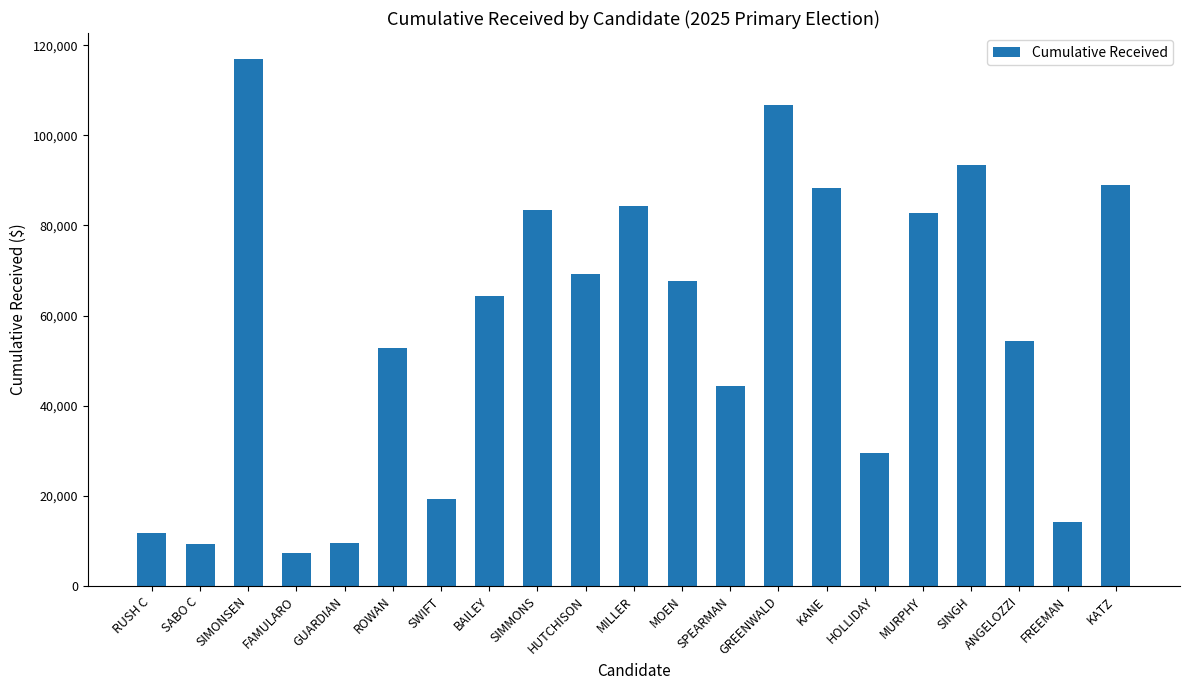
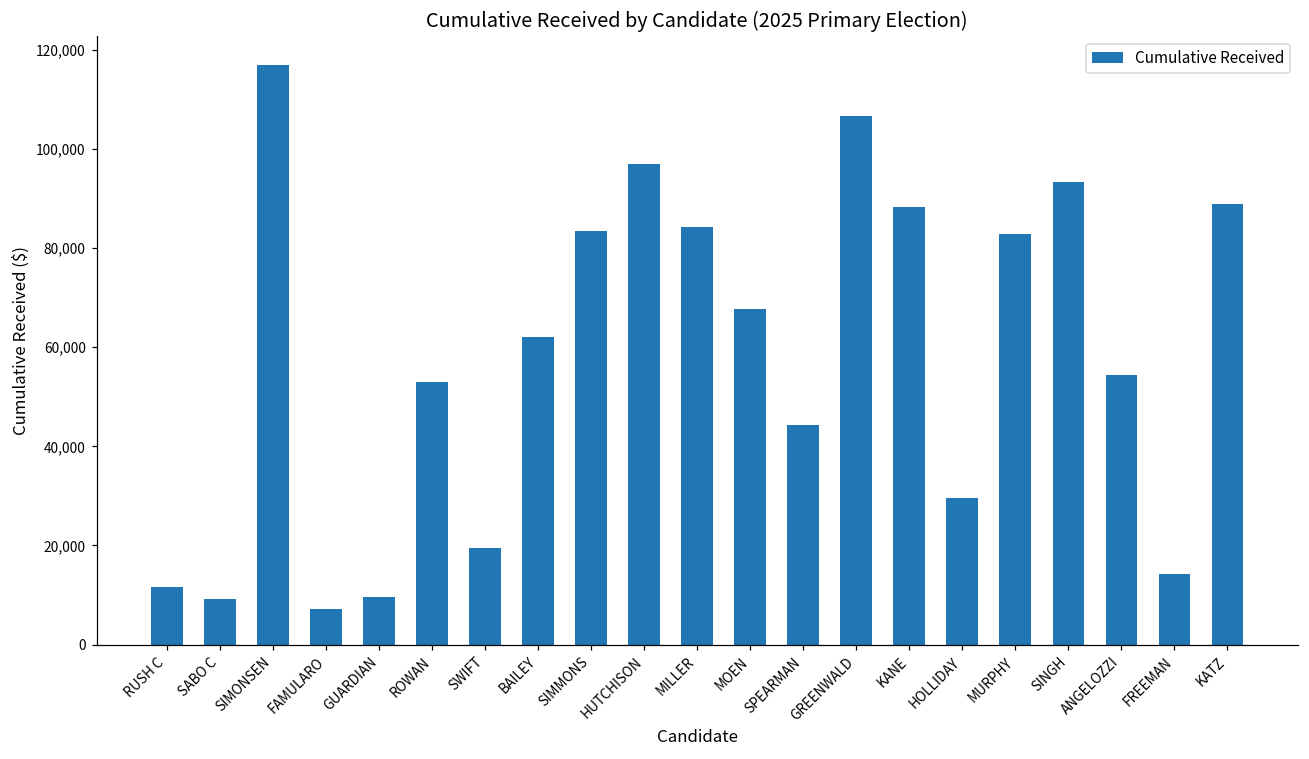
BAILEY: 64,000 -> 62,000
HUTCHISON: 69,000 -> 97,000
